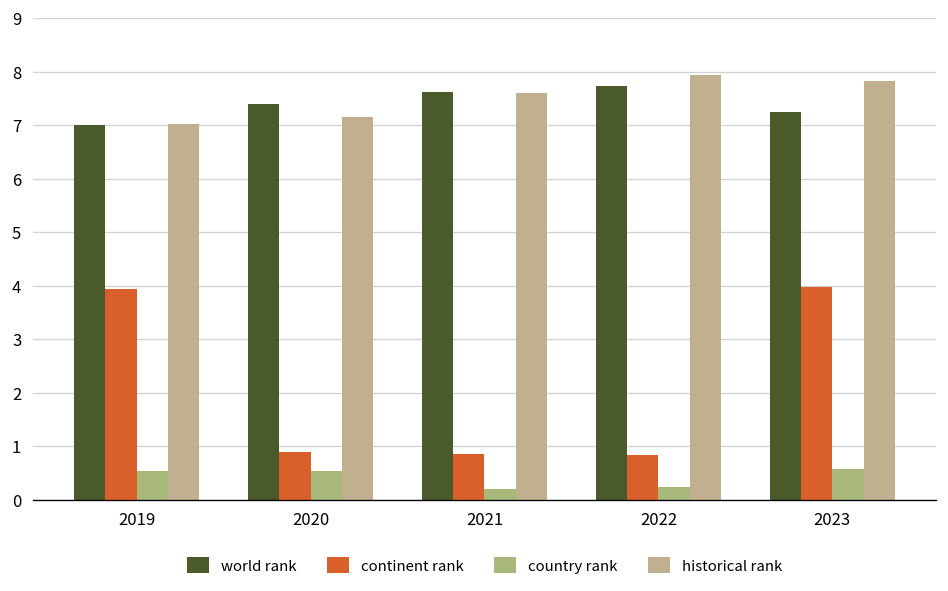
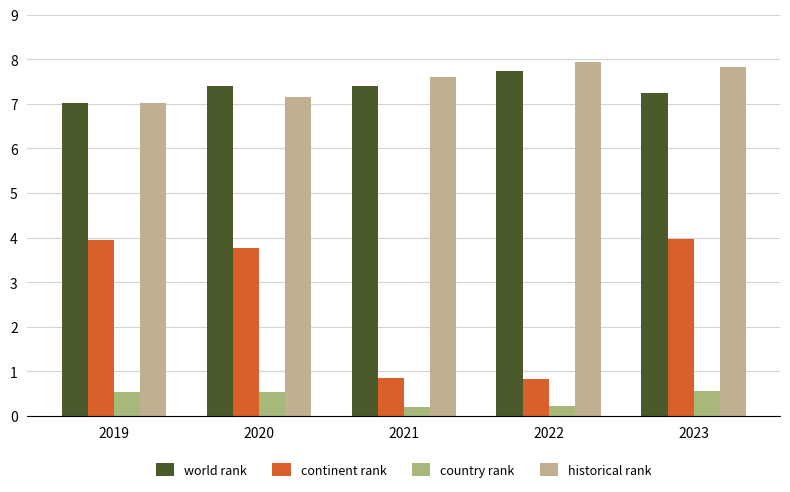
continent rank, 2020: 0.9 -> 3.8
world rank, 2021: 7.6 -> 7.4
